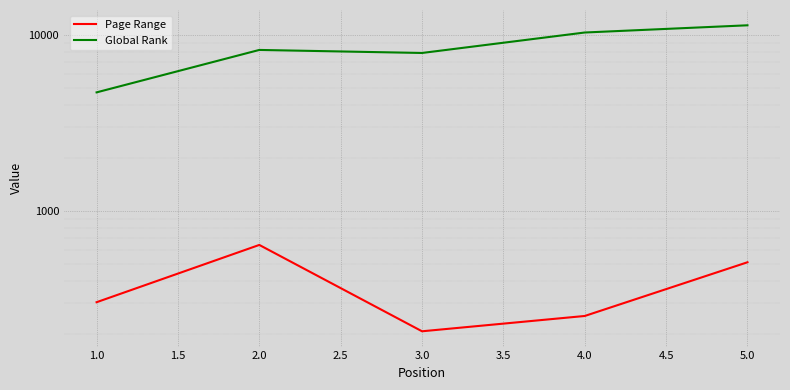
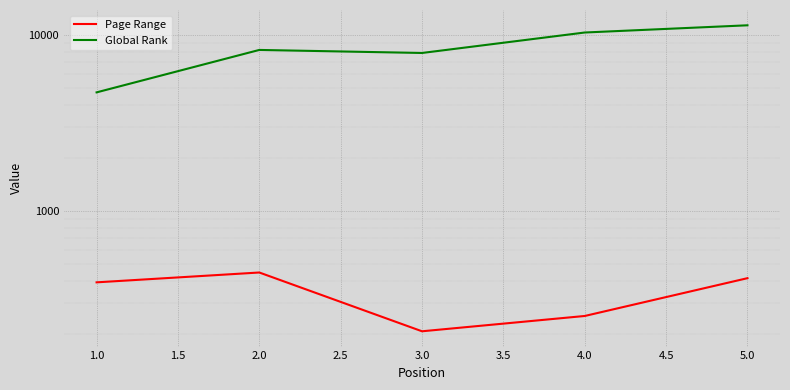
Page Range, 1.0: 300 -> 390
Page Range, 2.0: 640 -> 450
Page Range, 5.0: 510 -> 420
